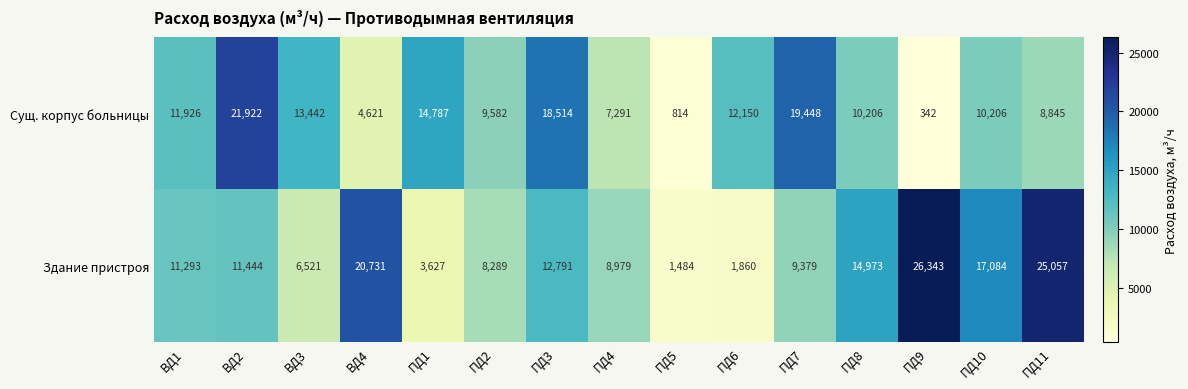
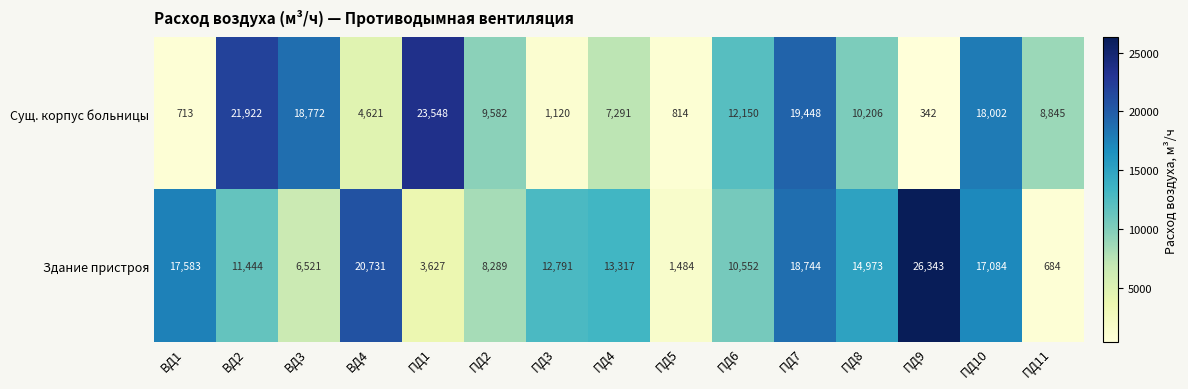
Сущ. корпус больницы, ВД1: 11,926 -> 713
Сущ. корпус больницы, ВД3: 13,442 -> 18,772
Сущ. корпус больницы, ПД1: 14,787 -> 23,548
Сущ. корпус больницы, ПД3: 18,514 -> 1,120
Сущ. корпус больницы, ПД10: 10,206 -> 18,002
Здание пристроя, ВД1: 11,293 -> 17,583
Здание пристроя, ПД4: 8,979 -> 13,317
Здание пристроя, ПД6: 1,860 -> 10,552
Здание пристроя, ПД7: 9,379 -> 18,744
Здание пристроя, ПД11: 25,057 -> 684
